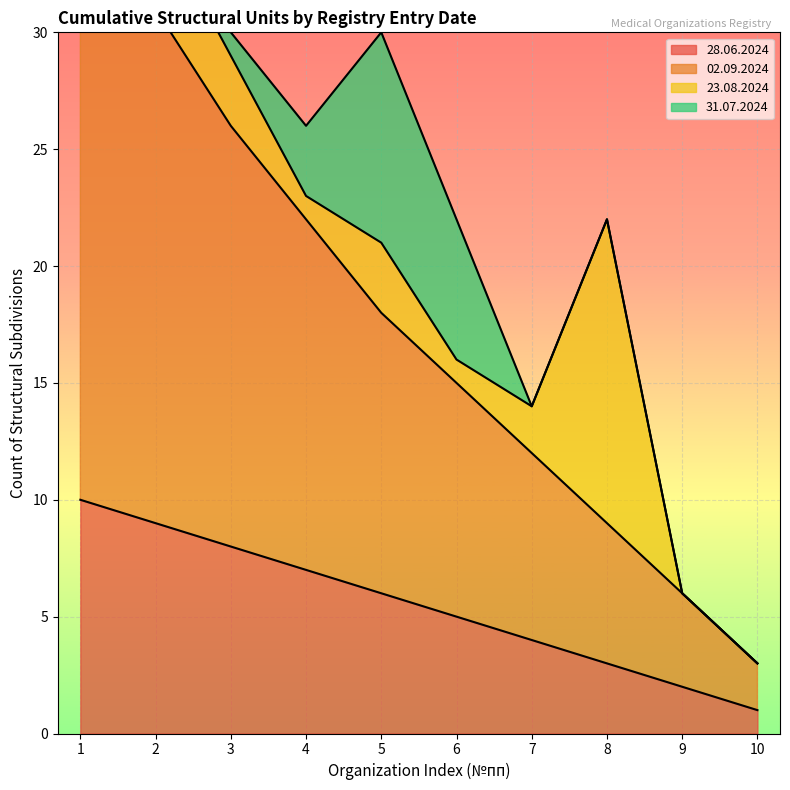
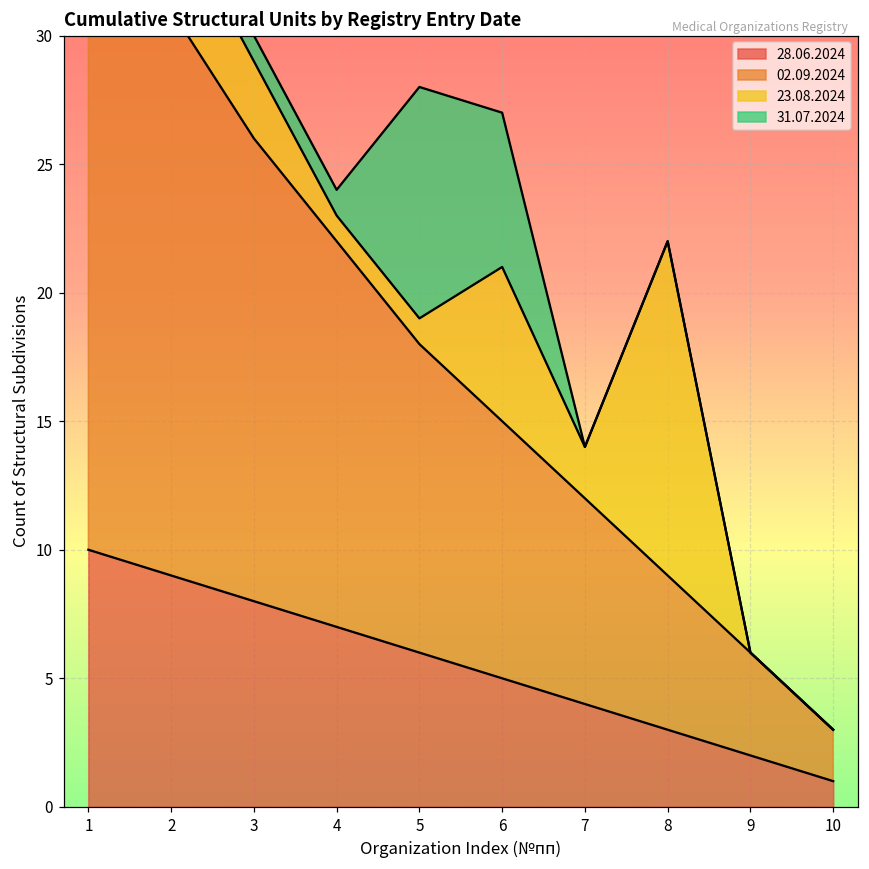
31.07.2024, 4: 3 -> 1
23.08.2024, 5: 3 -> 1
23.08.2024, 6: 1 -> 6
